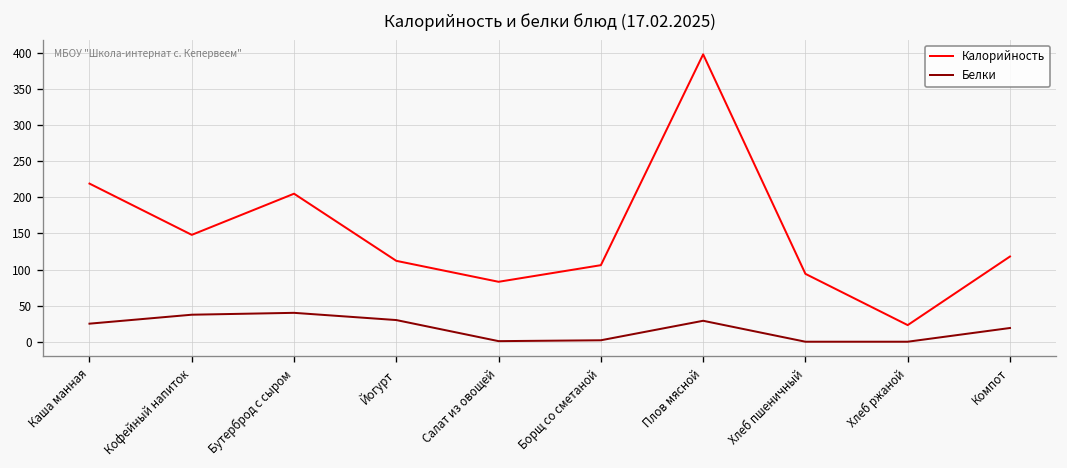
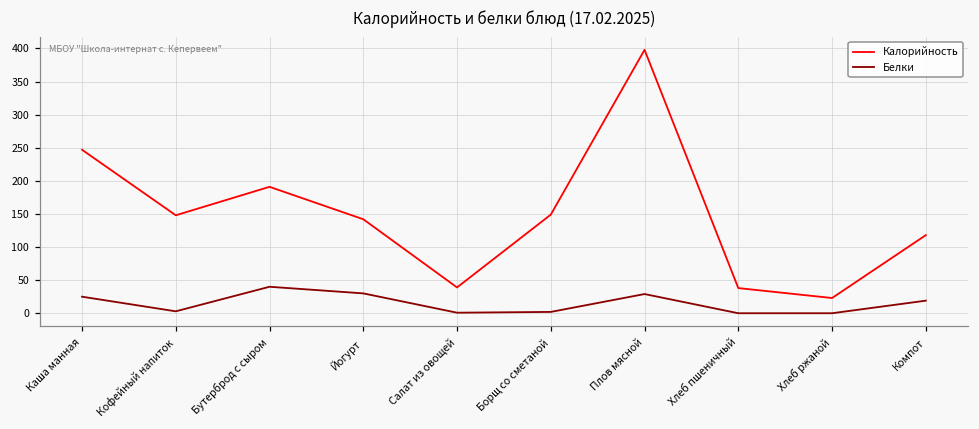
Калорийность, Каша манная: 220 -> 250
Белки, Кофейный напиток: 40 -> 0
Калорийность, Бутерброд с сыром: 210 -> 190
Калорийность, Йогурт: 110 -> 140
Калорийность, Салат из овощей: 80 -> 40
Калорийность, Борщ со сметаной: 110 -> 150
Калорийность, Хлеб пшеничный: 90 -> 40
